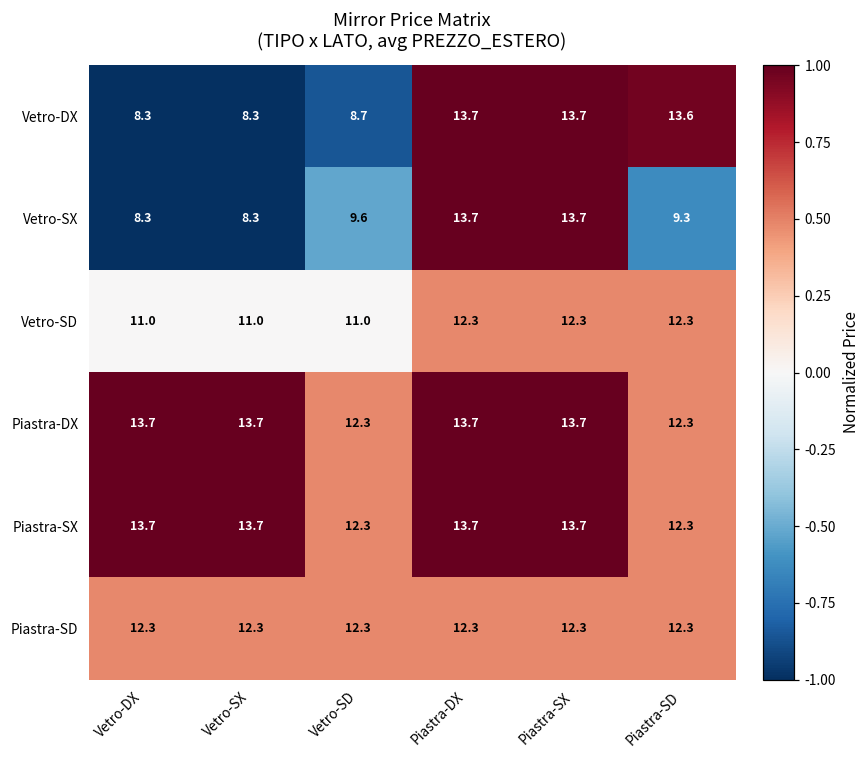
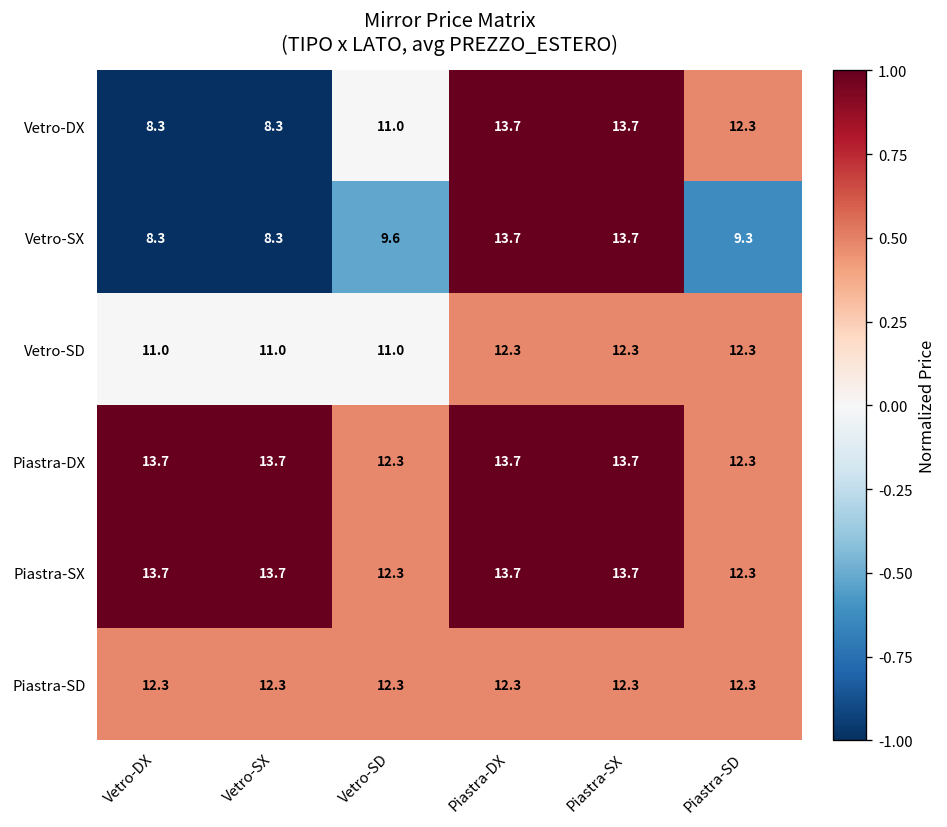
Vetro-DX, Vetro-SD: 8.7 -> 11.0
Vetro-DX, Piastra-SD: 13.6 -> 12.3
